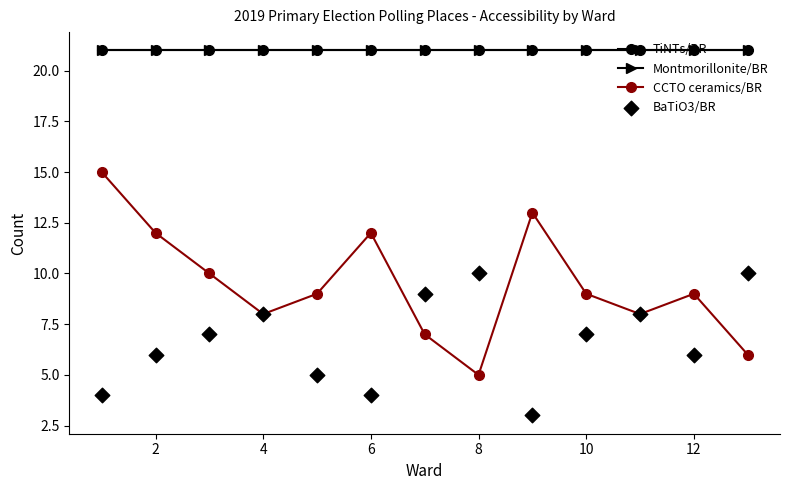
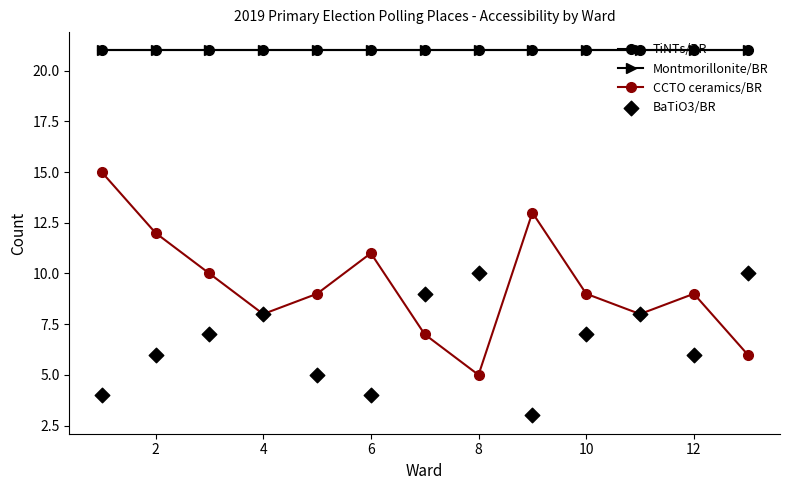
CCTO ceramics/BR, 6: 12 -> 11
